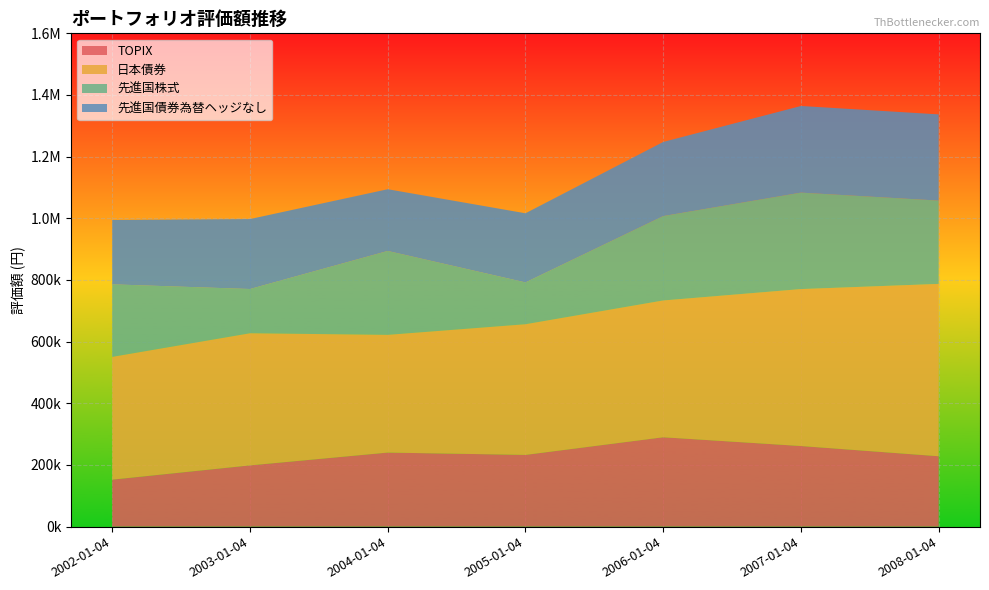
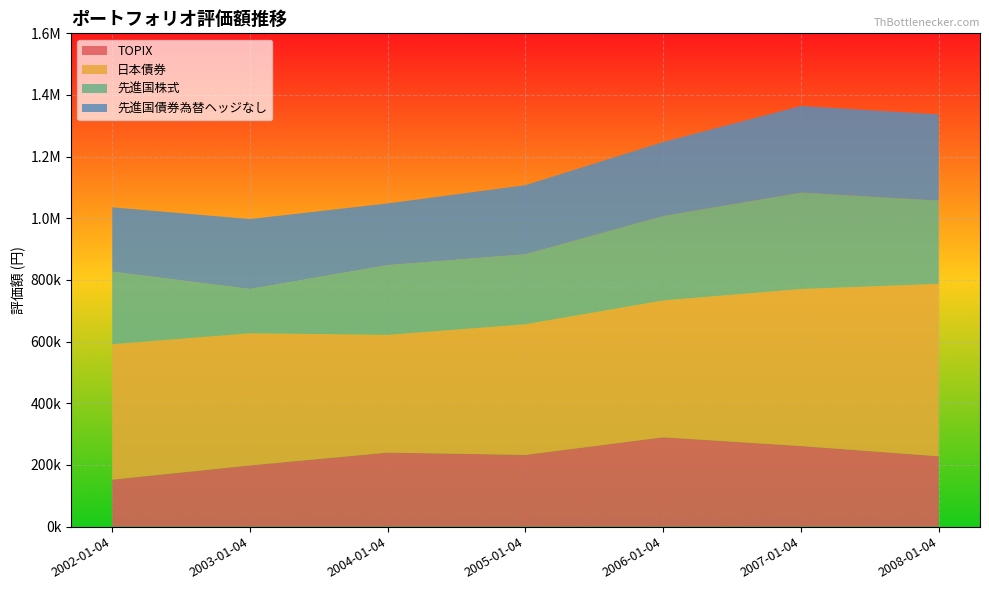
日本債券, 2002-01-04: 400000 -> 440000
先進国株式, 2004-01-04: 270000 -> 230000
先進国株式, 2005-01-04: 140000 -> 230000
